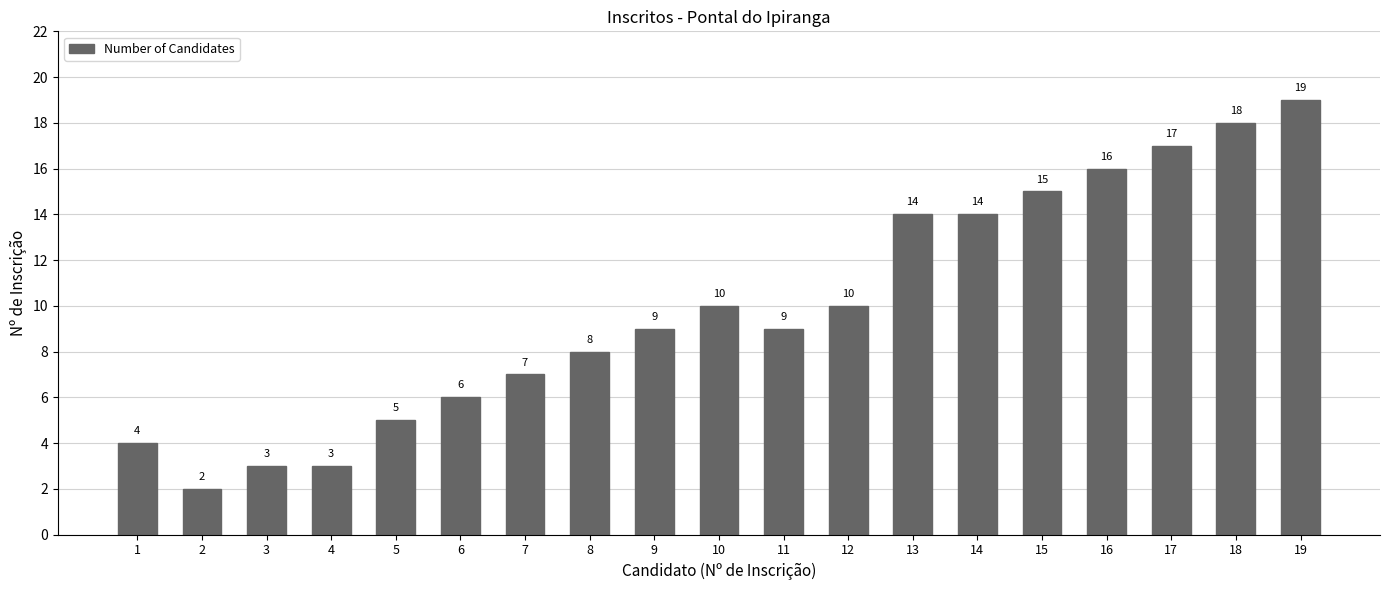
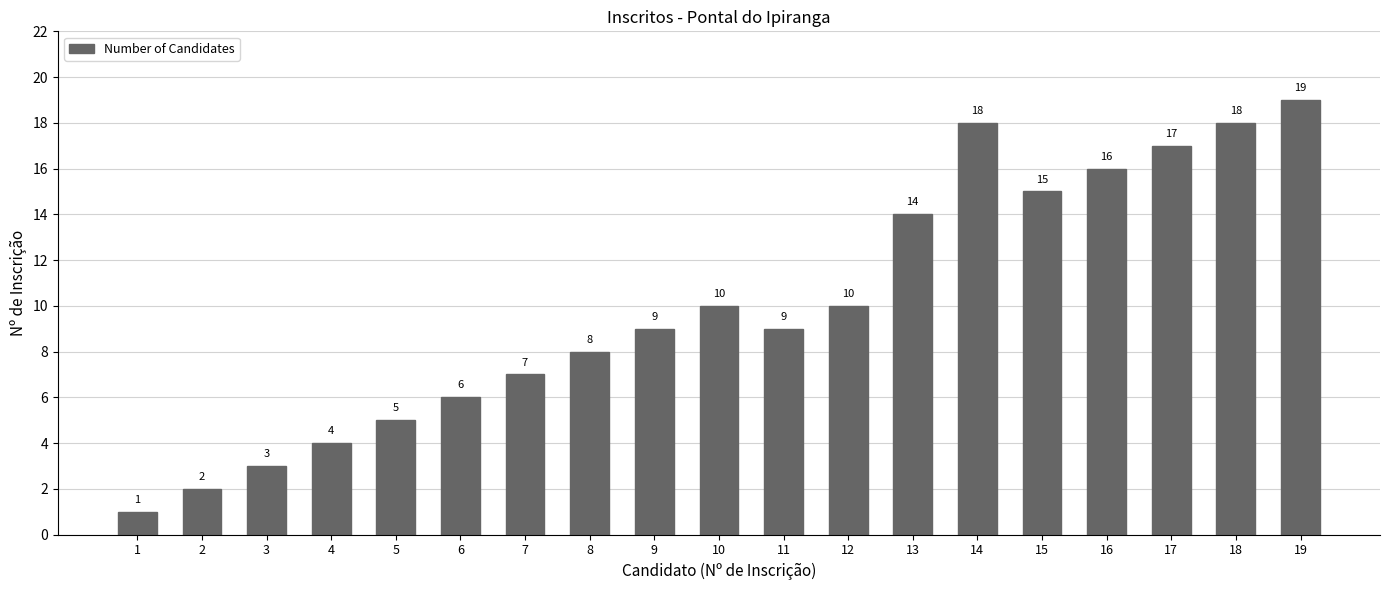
1: 4 -> 1
4: 3 -> 4
14: 14 -> 18
